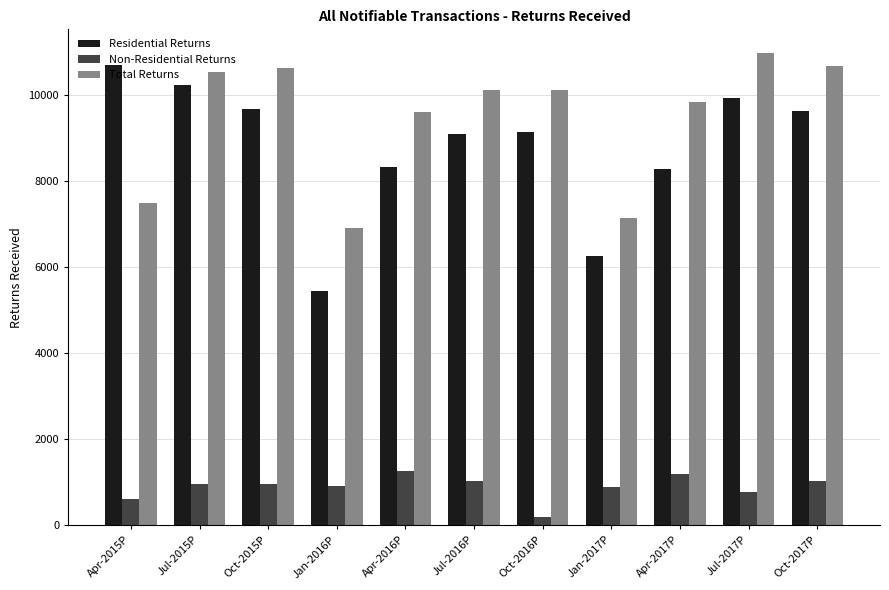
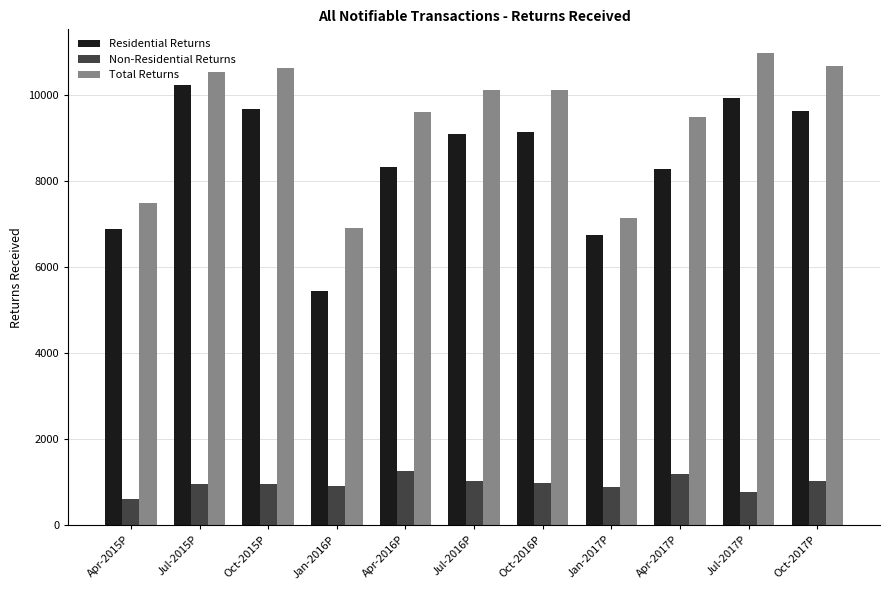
Residential Returns, Apr-2015P: 10700 -> 6900
Non-Residential Returns, Oct-2016P: 200 -> 1000
Residential Returns, Jan-2017P: 6300 -> 6700
Total Returns, Apr-2017P: 9800 -> 9500
